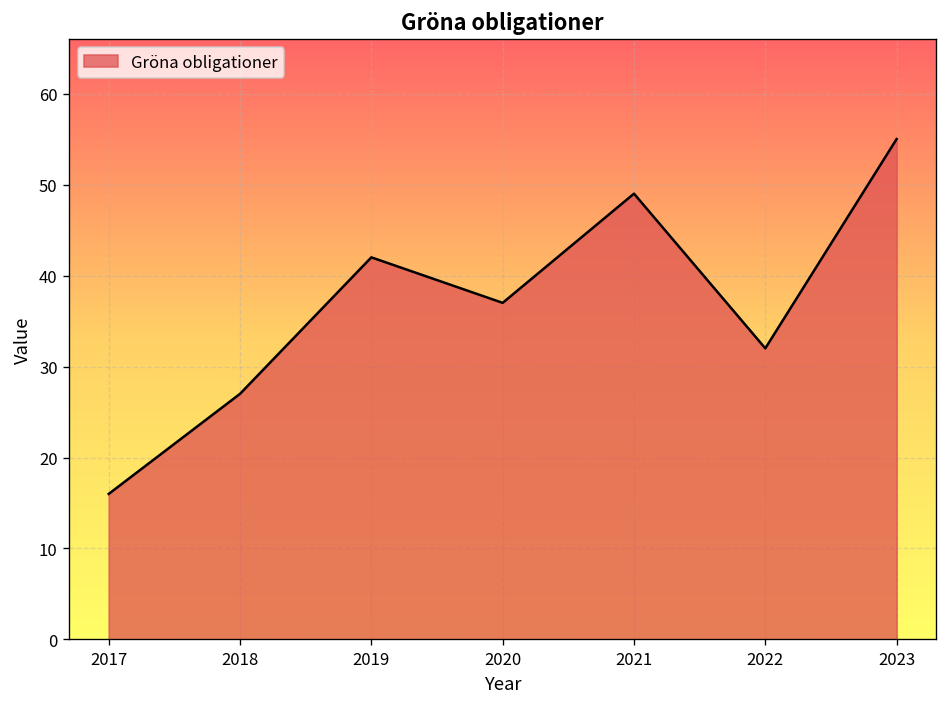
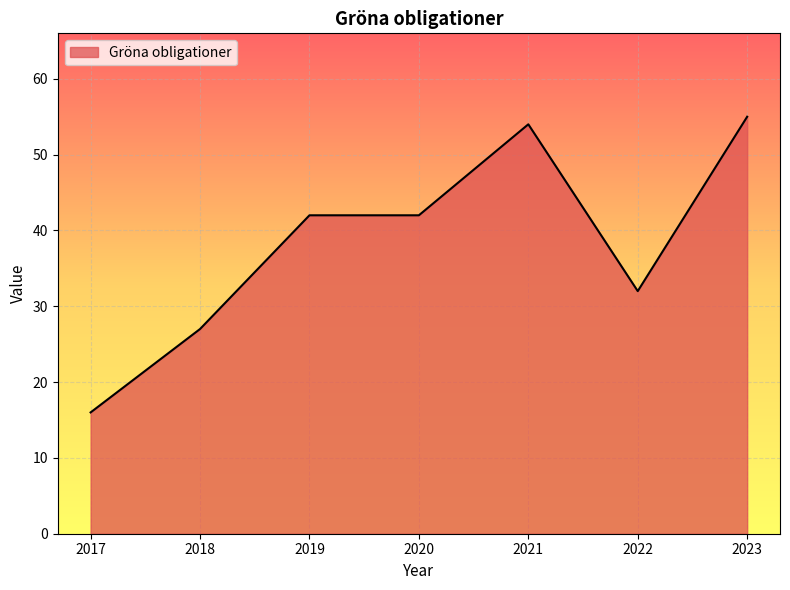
2020: 37 -> 42
2021: 49 -> 54
